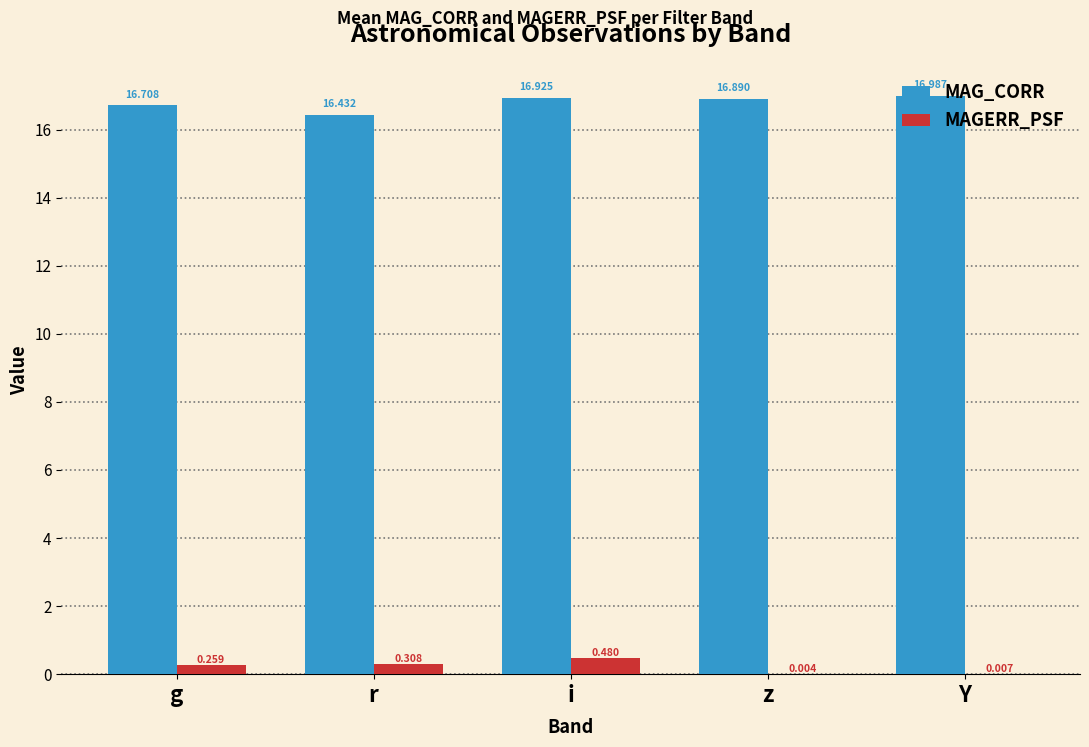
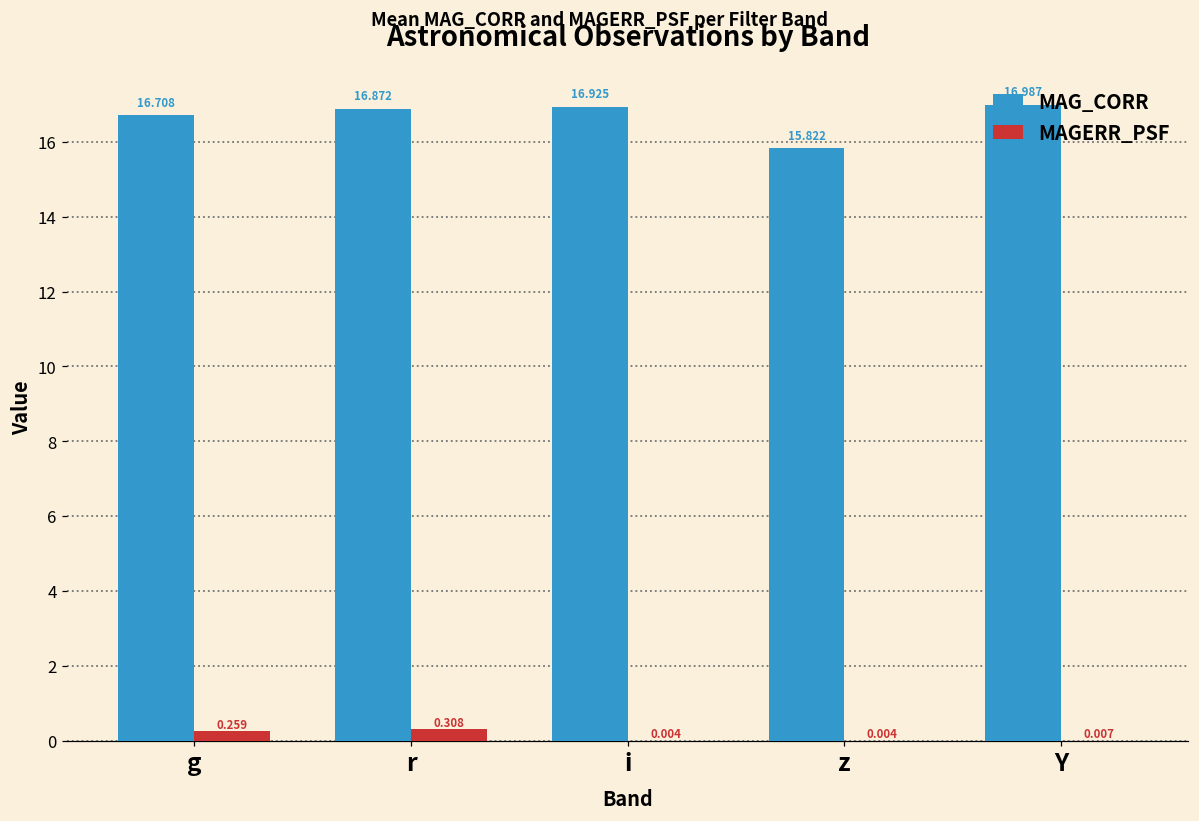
MAG_CORR, r: 16.432 -> 16.872
MAGERR_PSF, i: 0.480 -> 0.004
MAG_CORR, z: 16.890 -> 15.822
